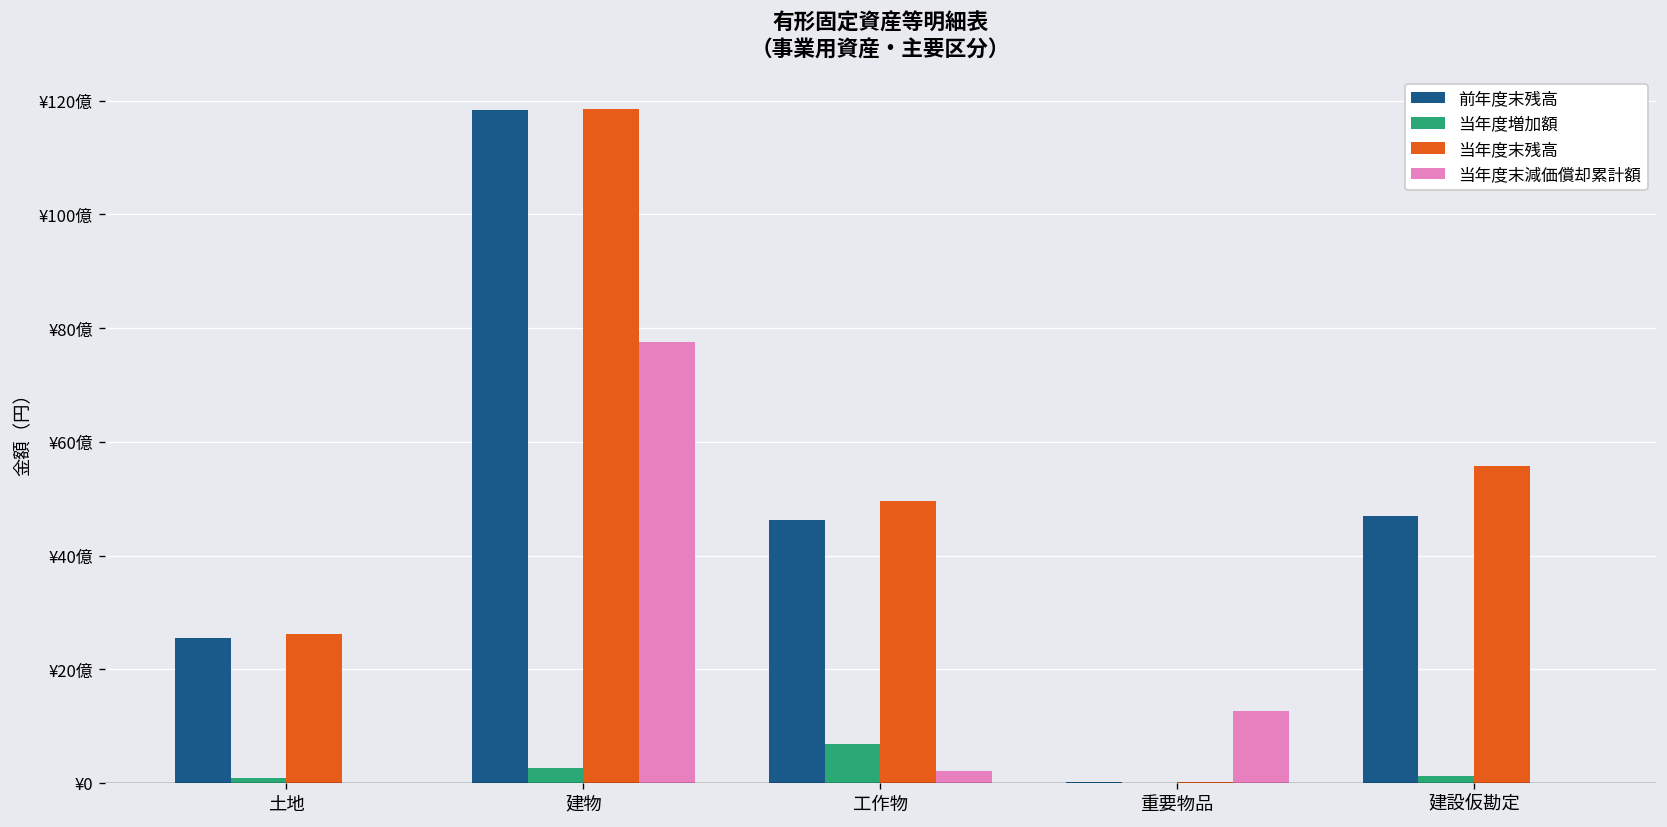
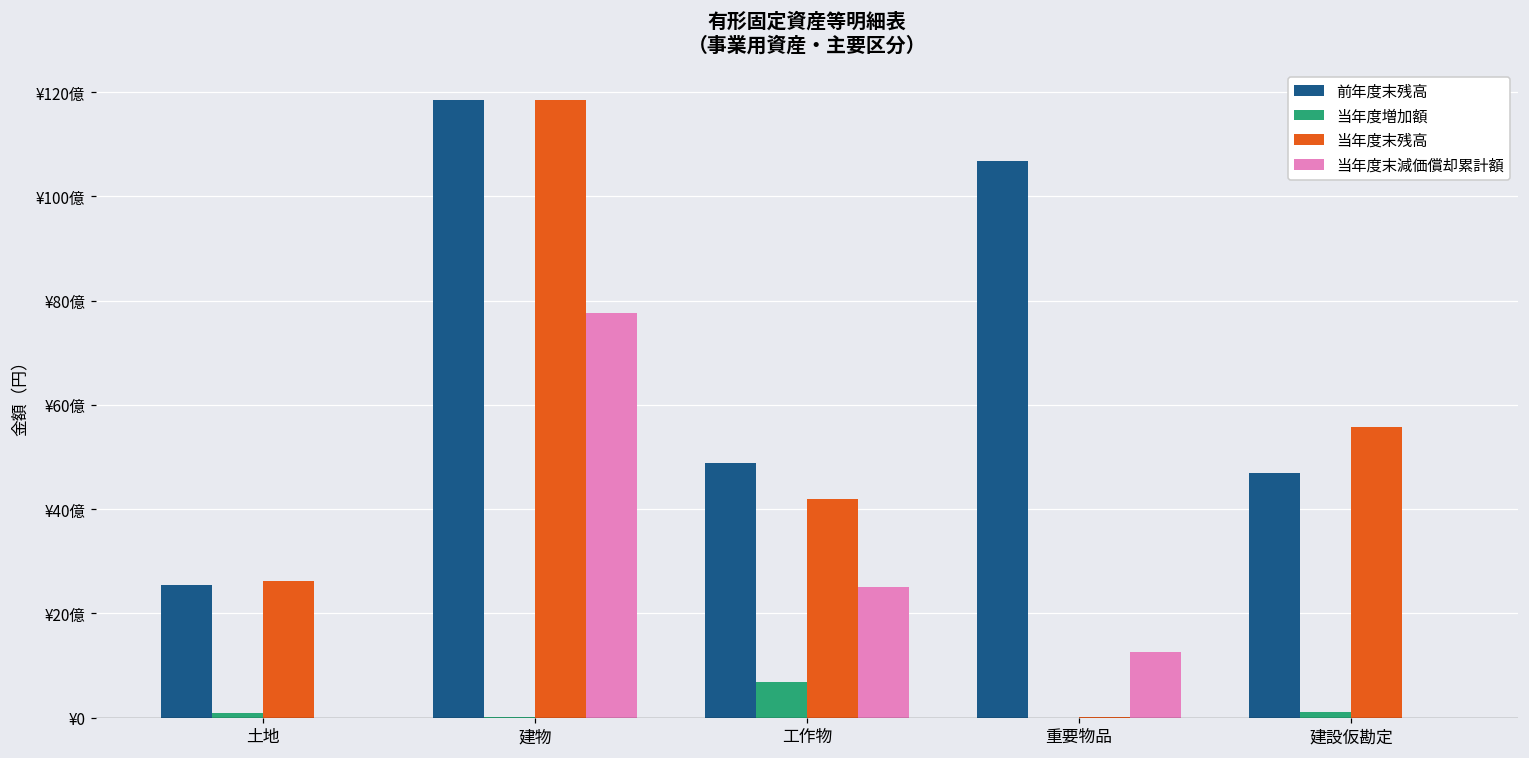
当年度増加額, 建物: ¥3億 -> ¥0億
前年度末残高, 工作物: ¥46億 -> ¥49億
当年度末残高, 工作物: ¥50億 -> ¥42億
当年度末減価償却累計額, 工作物: ¥2億 -> ¥25億
前年度末残高, 重要物品: ¥0億 -> ¥107億
